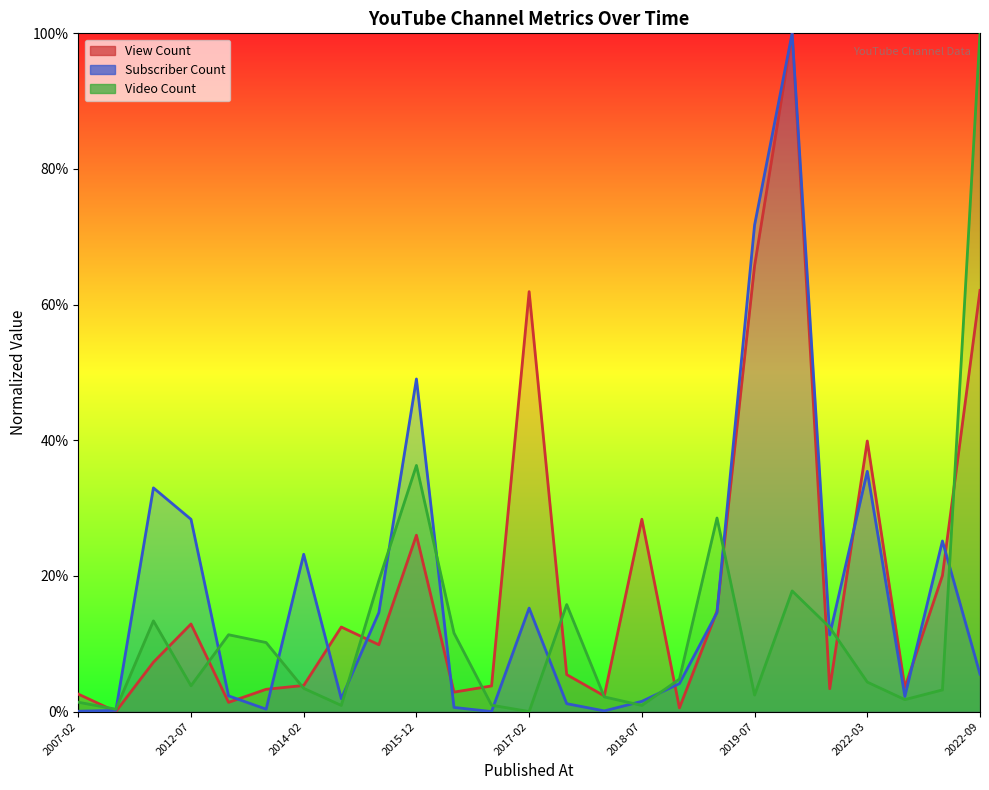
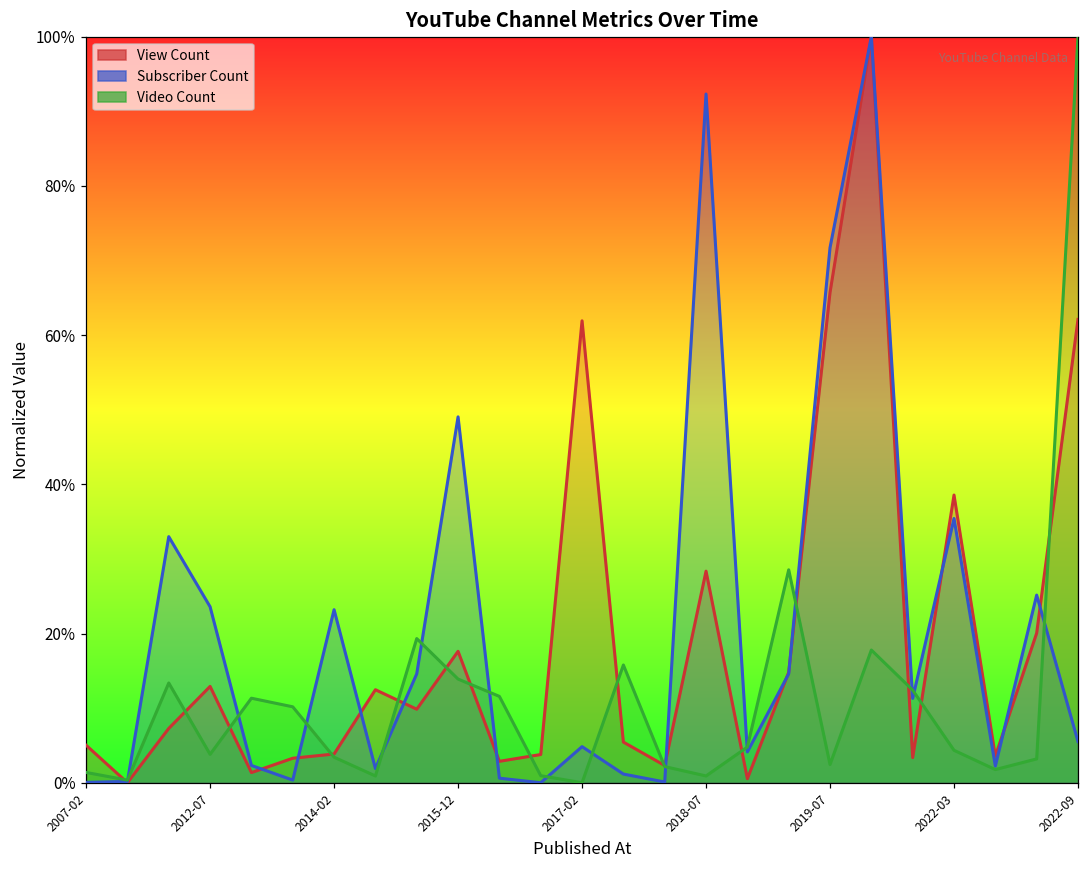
View Count, 2007-02: 3% -> 5%
Subscriber Count, 2012-07: 28% -> 24%
View Count, 2015-12: 26% -> 18%
Video Count, 2015-12: 36% -> 14%
Subscriber Count, 2017-02: 15% -> 5%
Subscriber Count, 2018-07: 2% -> 92%
View Count, 2022-03: 40% -> 39%
